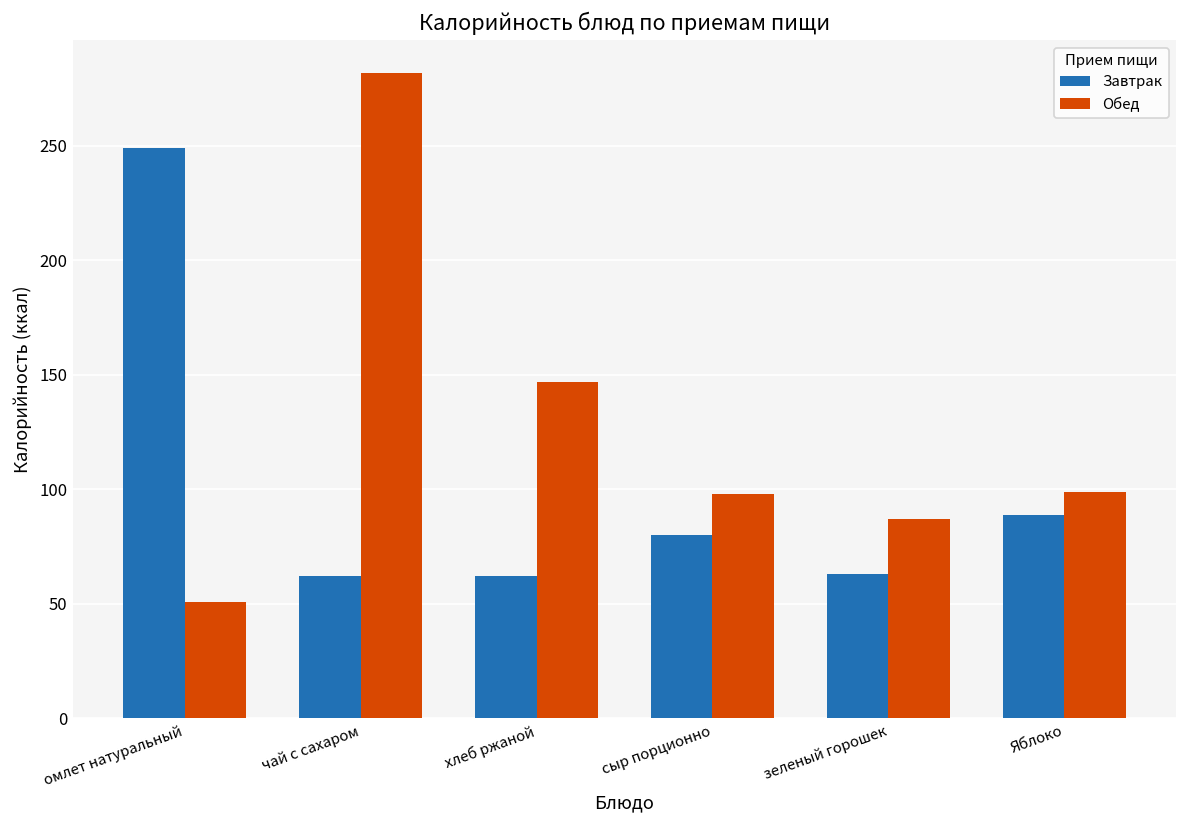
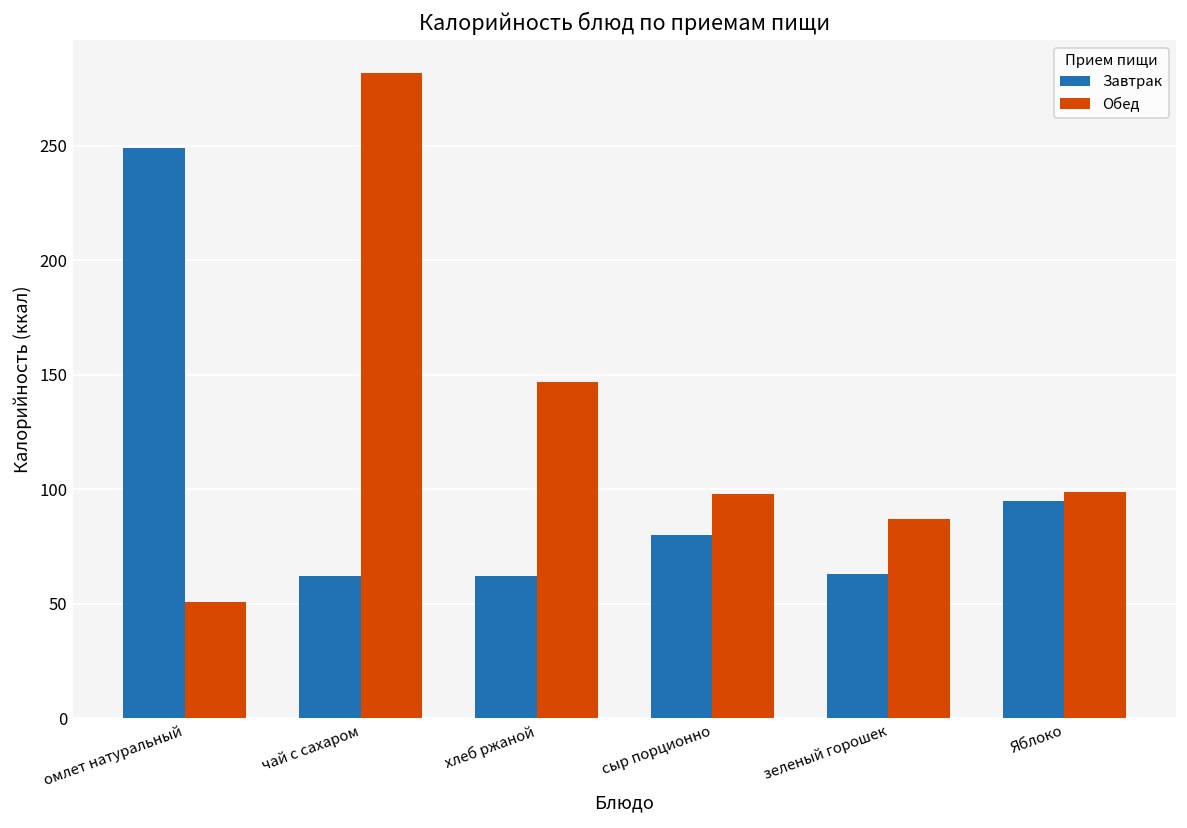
Завтрак, Яблоко: 89 -> 95
